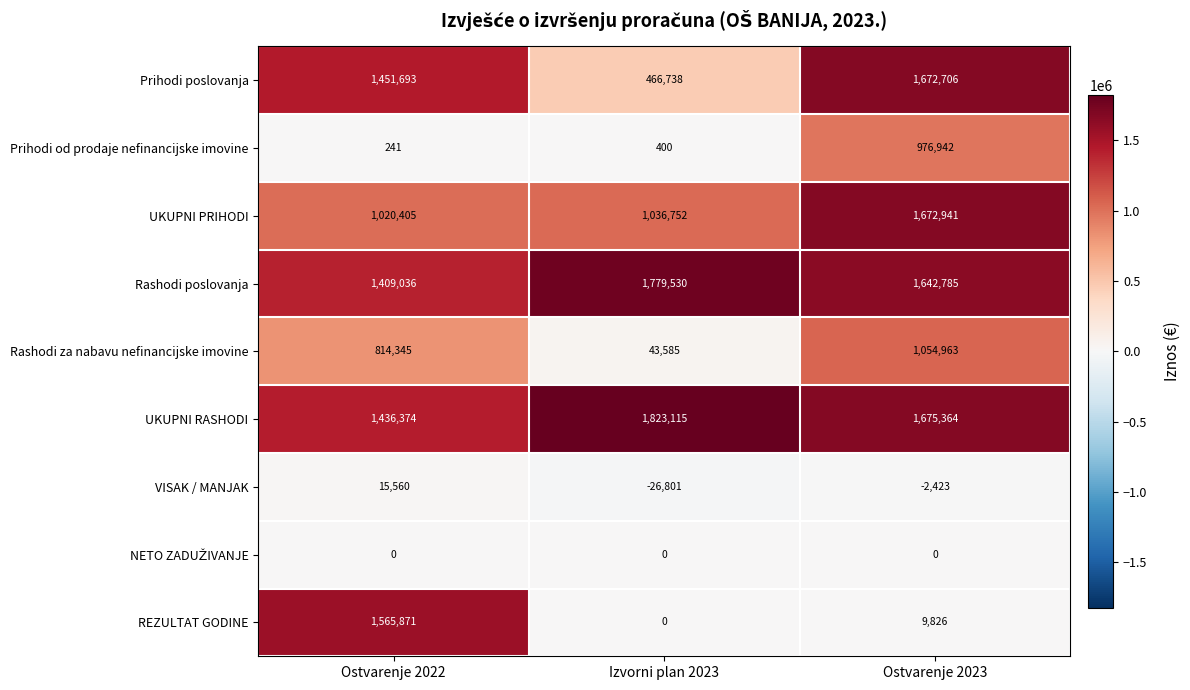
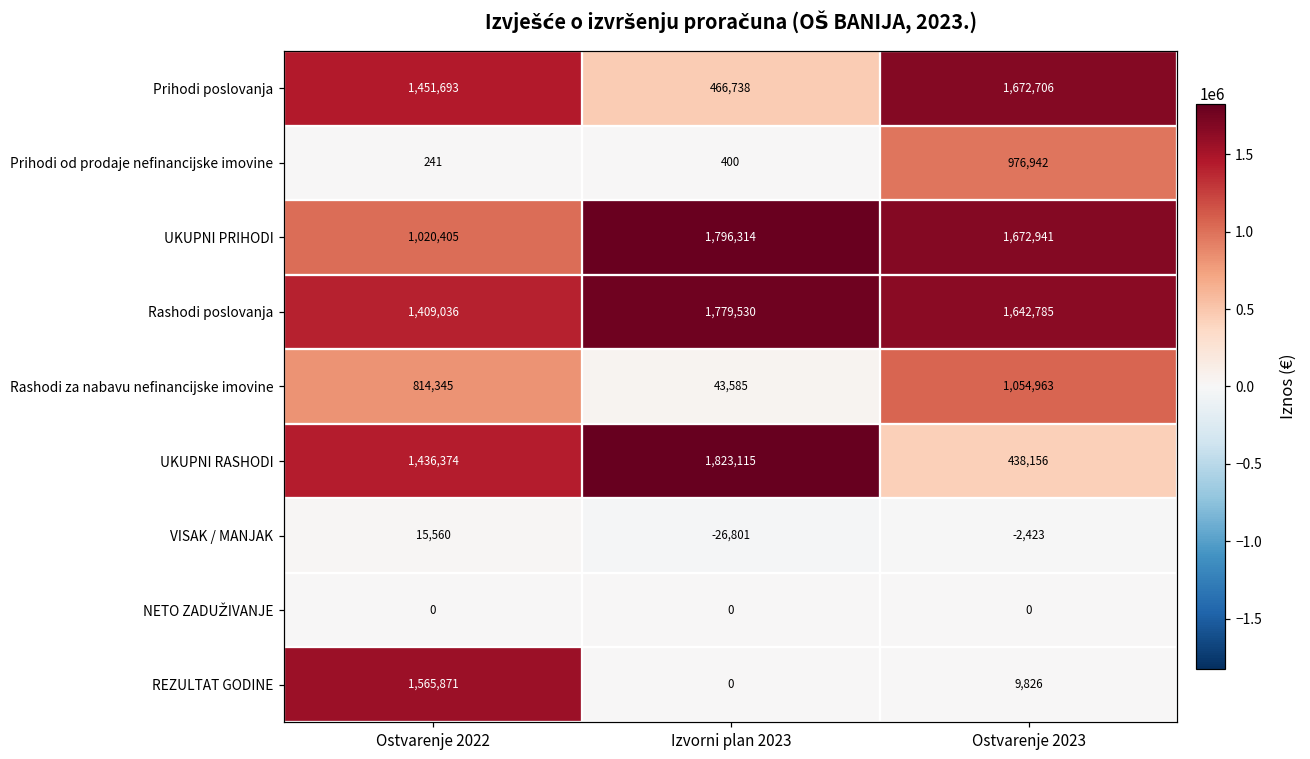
UKUPNI PRIHODI, Izvorni plan 2023: 1,036,752 -> 1,796,314
UKUPNI RASHODI, Ostvarenje 2023: 1,675,364 -> 438,156
